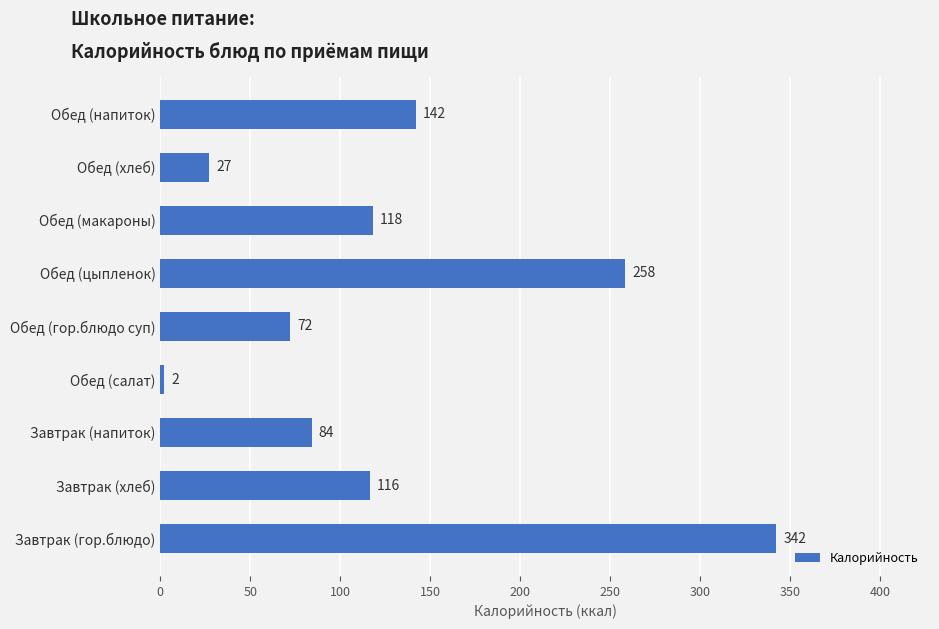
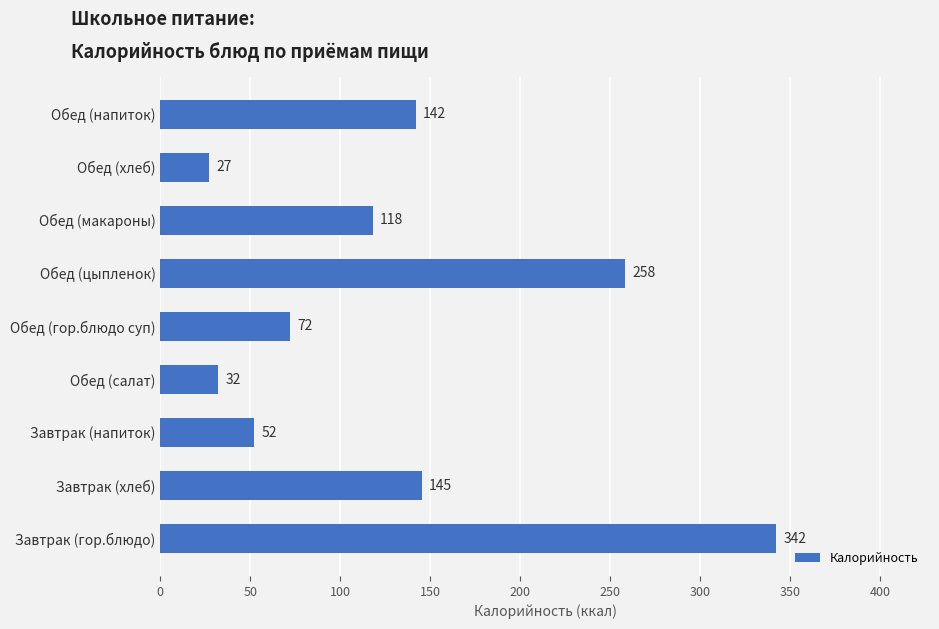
Обед (салат): 2 -> 32
Завтрак (напиток): 84 -> 52
Завтрак (хлеб): 116 -> 145
